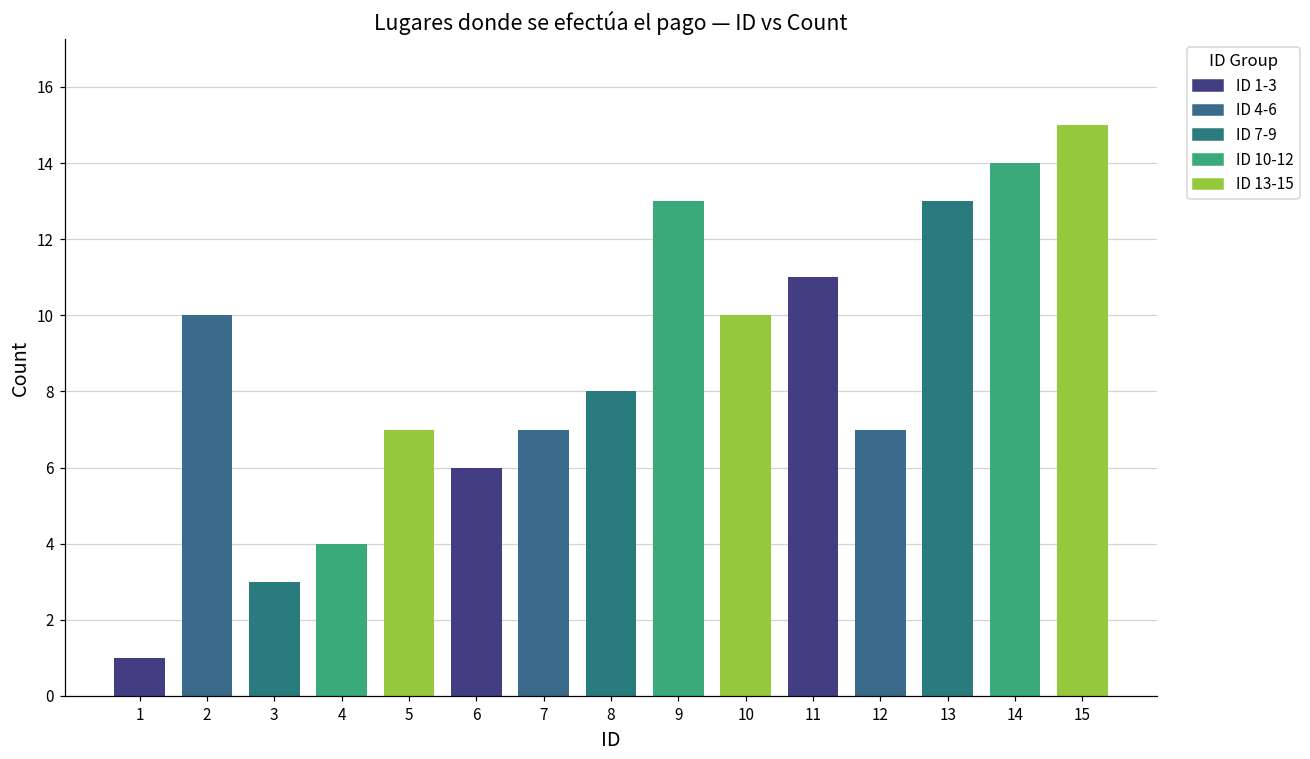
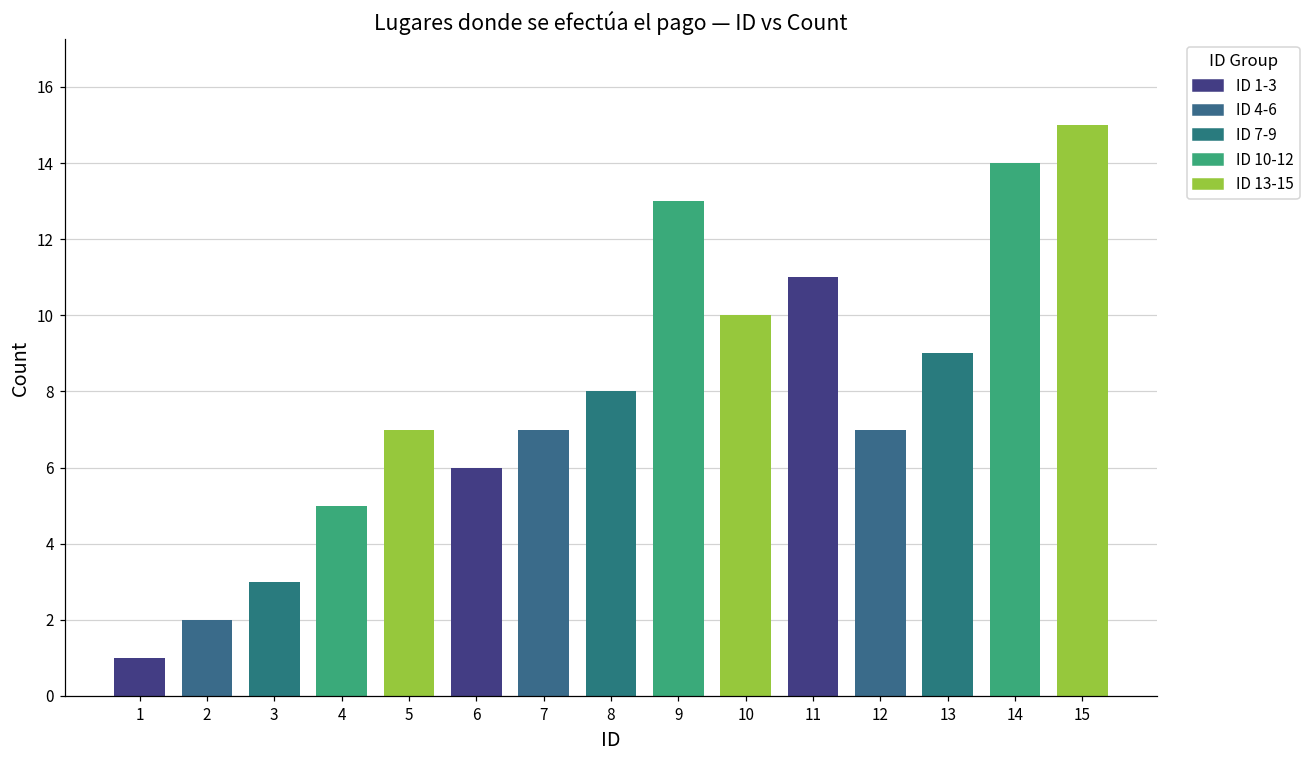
2: 10 -> 2
4: 4 -> 5
13: 13 -> 9
